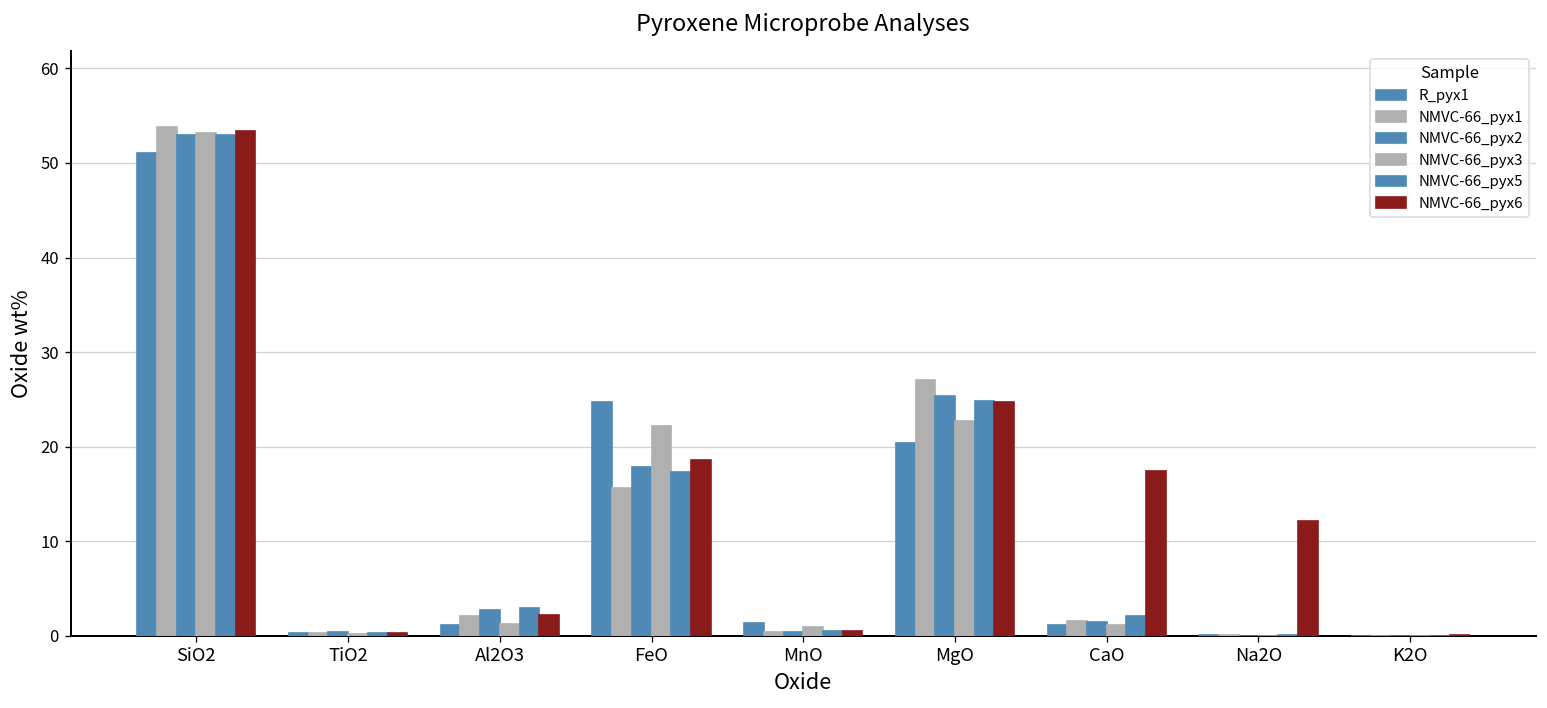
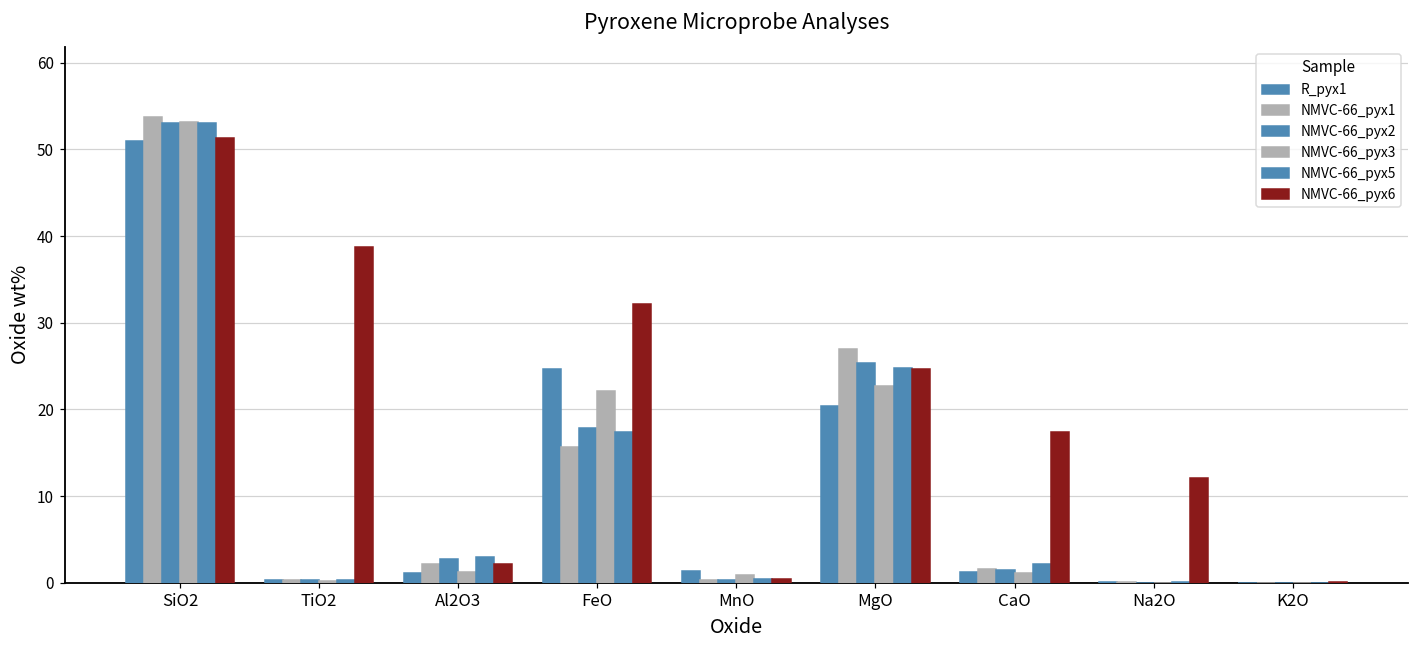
NMVC-66_pyx6, SiO2: 53 -> 51
NMVC-66_pyx6, TiO2: 0 -> 39
NMVC-66_pyx6, FeO: 19 -> 32
